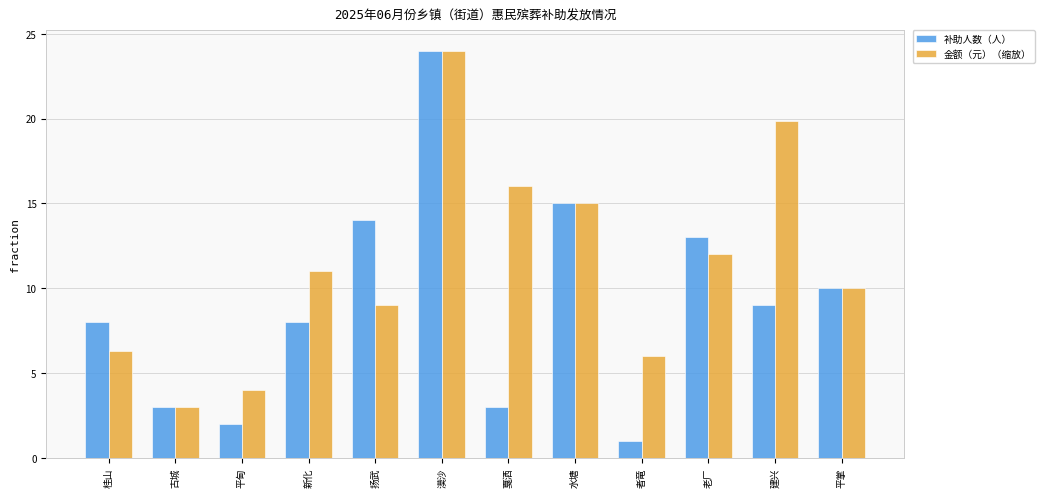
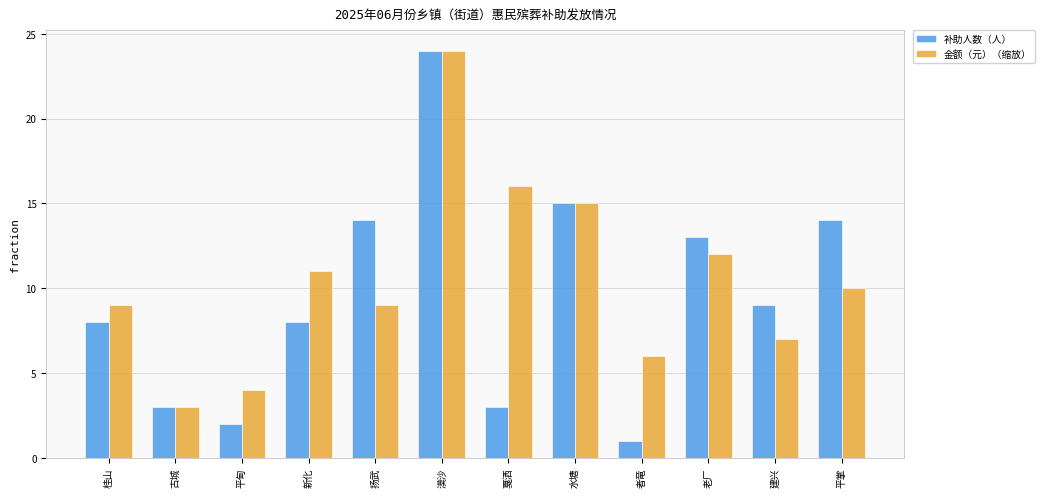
金额（元）（缩放）, 桂山: 6.3 -> 9.0
金额（元）（缩放）, 建兴: 19.9 -> 7.0
补助人数（人）, 平掌: 10 -> 14
